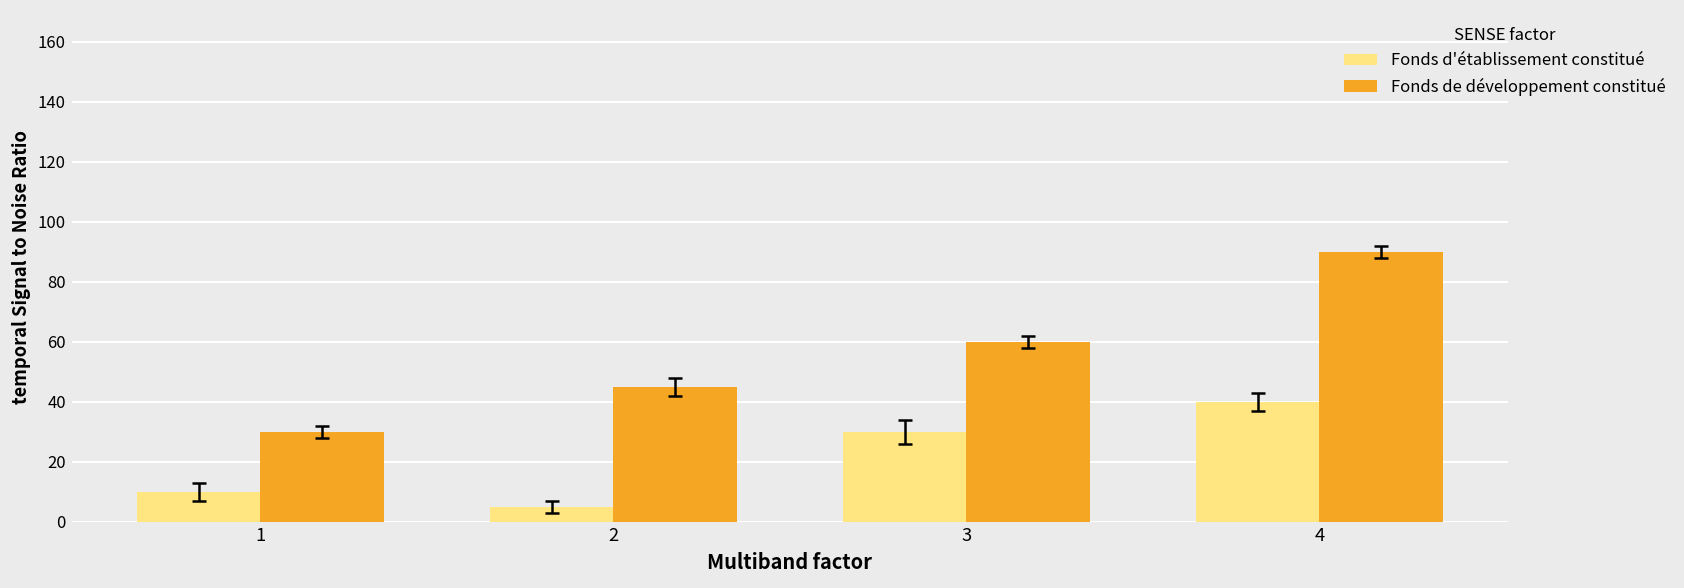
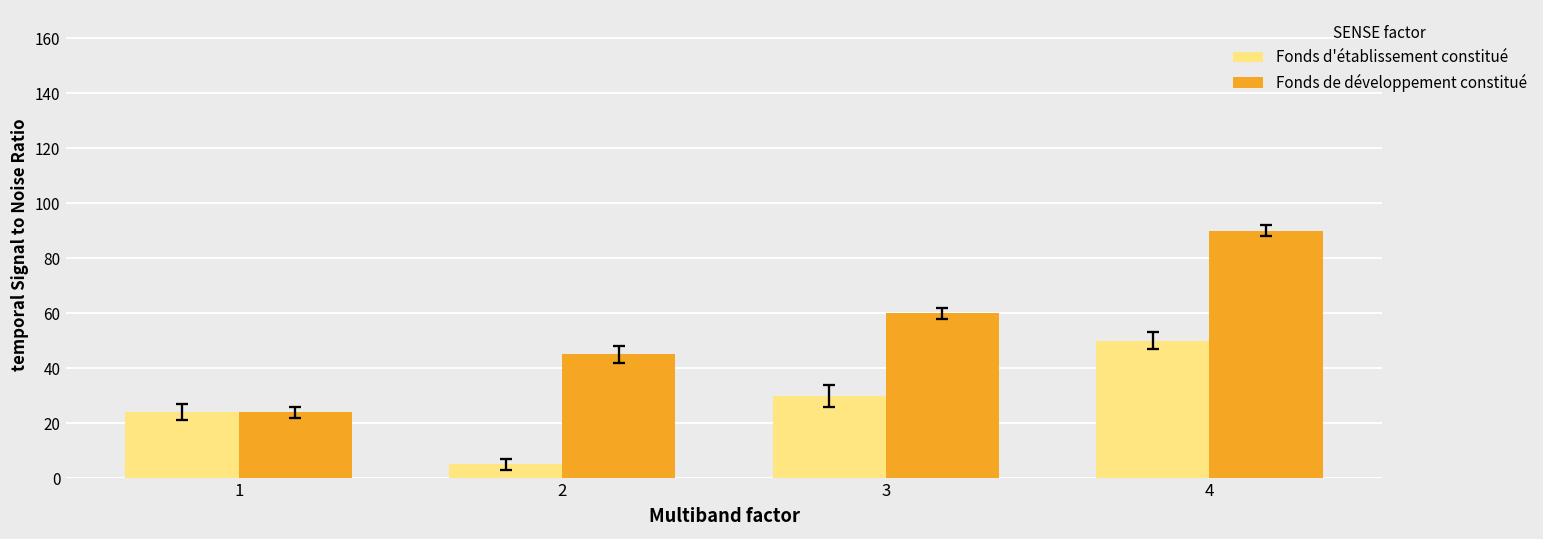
Fonds d'établissement constitué, 1: 10 -> 24
Fonds de développement constitué, 1: 30 -> 24
Fonds d'établissement constitué, 4: 40 -> 50
